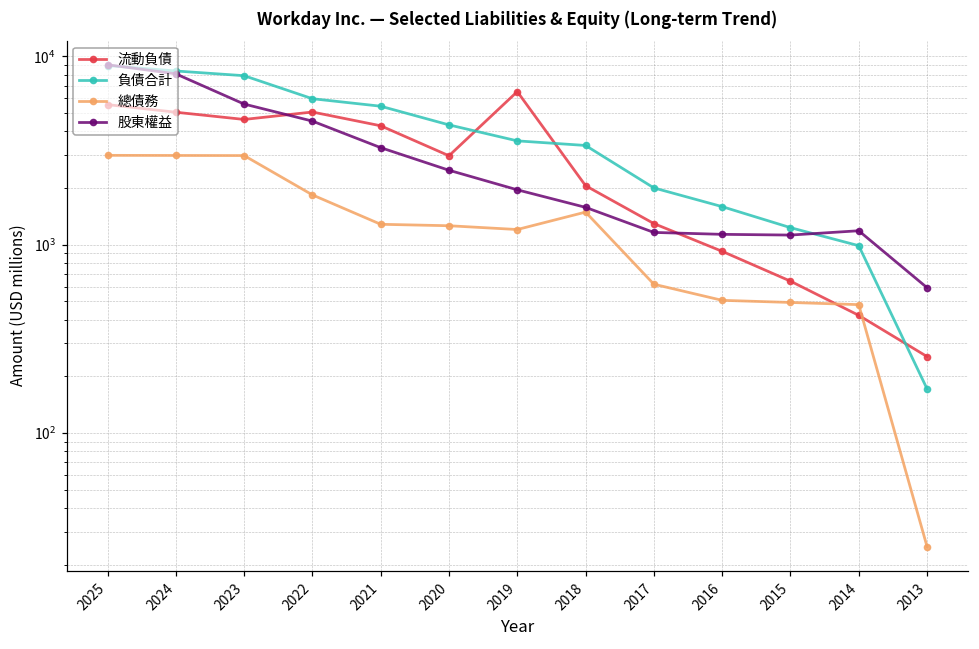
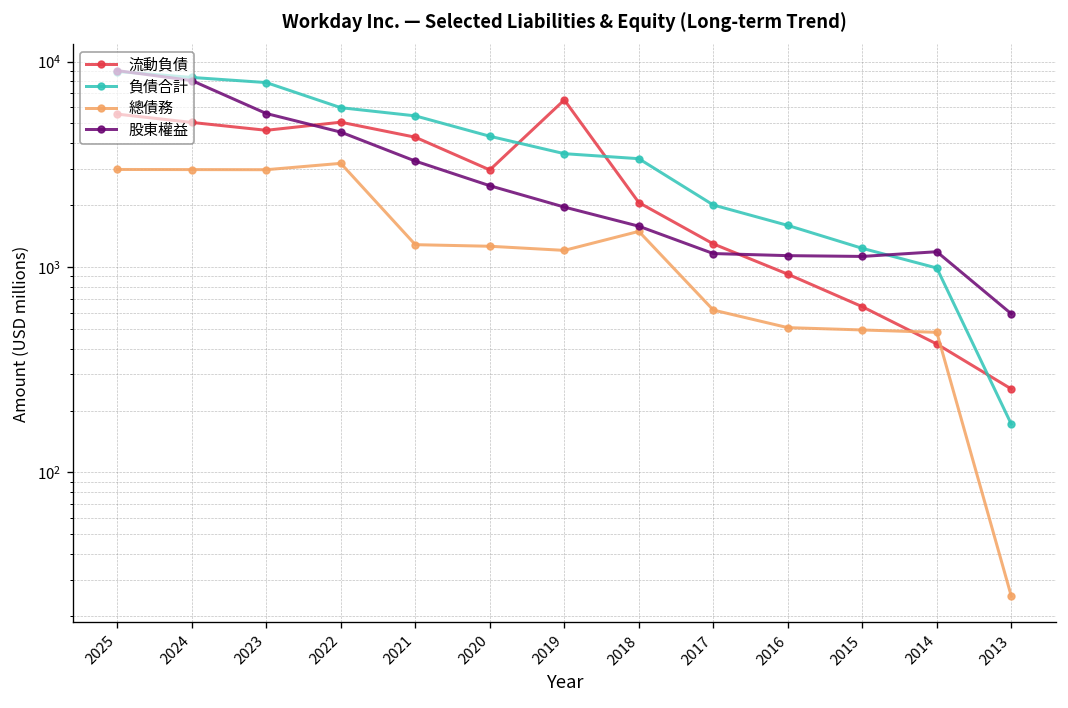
總債務, 2022: 1800 -> 3200
